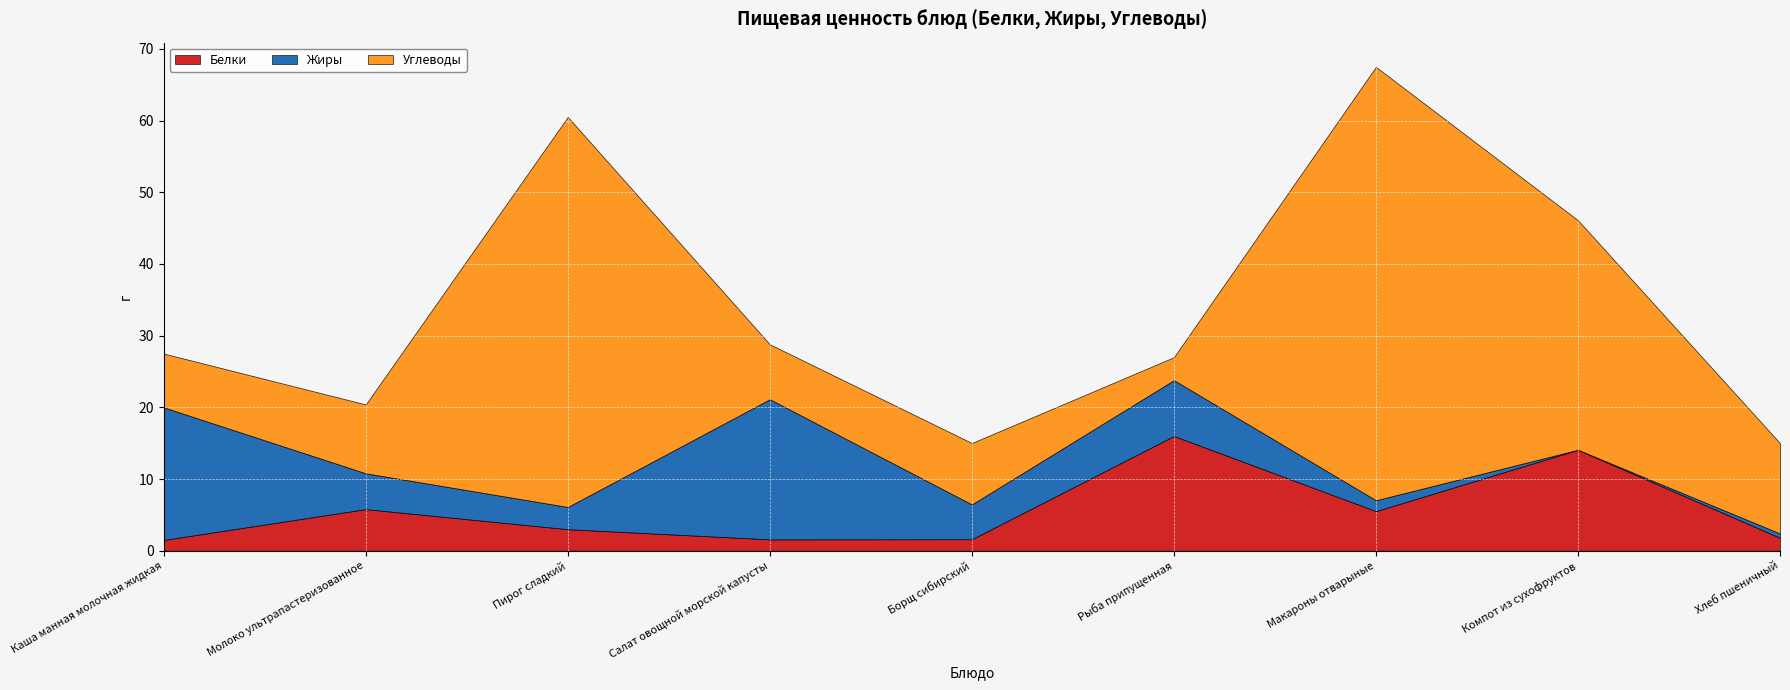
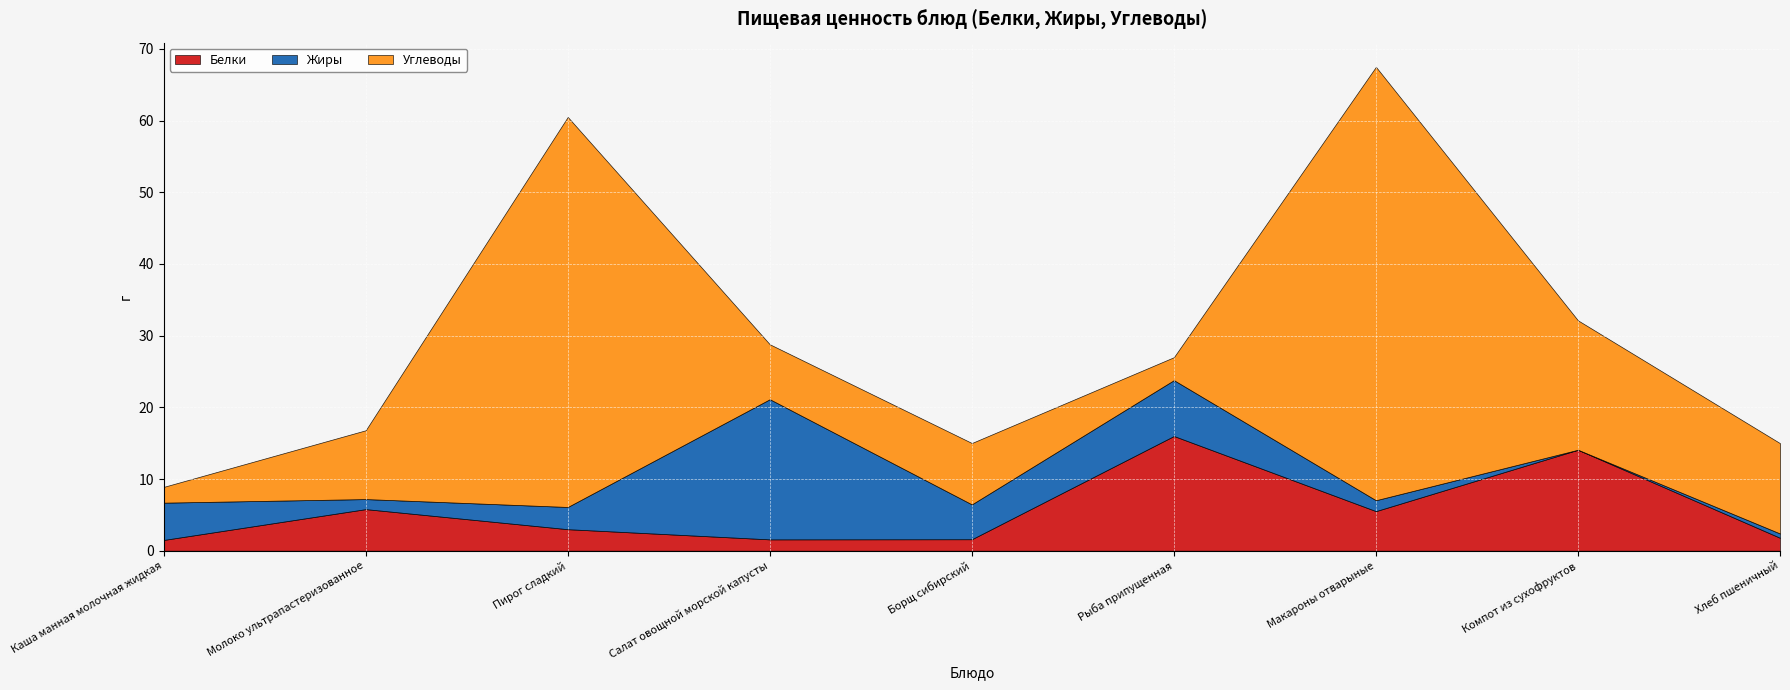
Жиры, Каша манная молочная жидкая: 19 -> 5
Углеводы, Каша манная молочная жидкая: 8 -> 2
Жиры, Молоко ультрапастеризованное: 5 -> 1
Углеводы, Компот из сухофруктов: 32 -> 18
